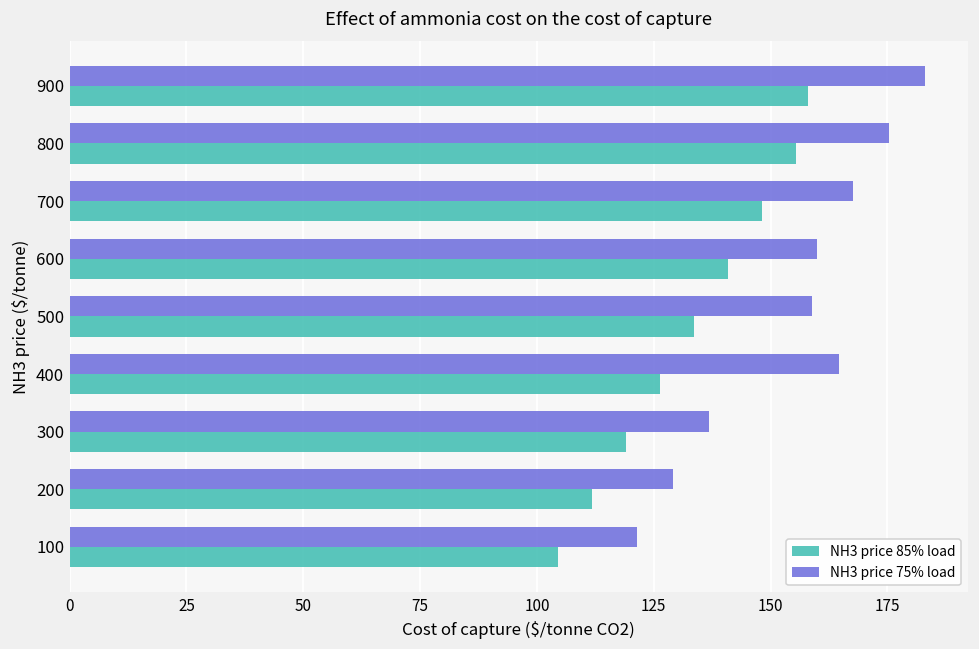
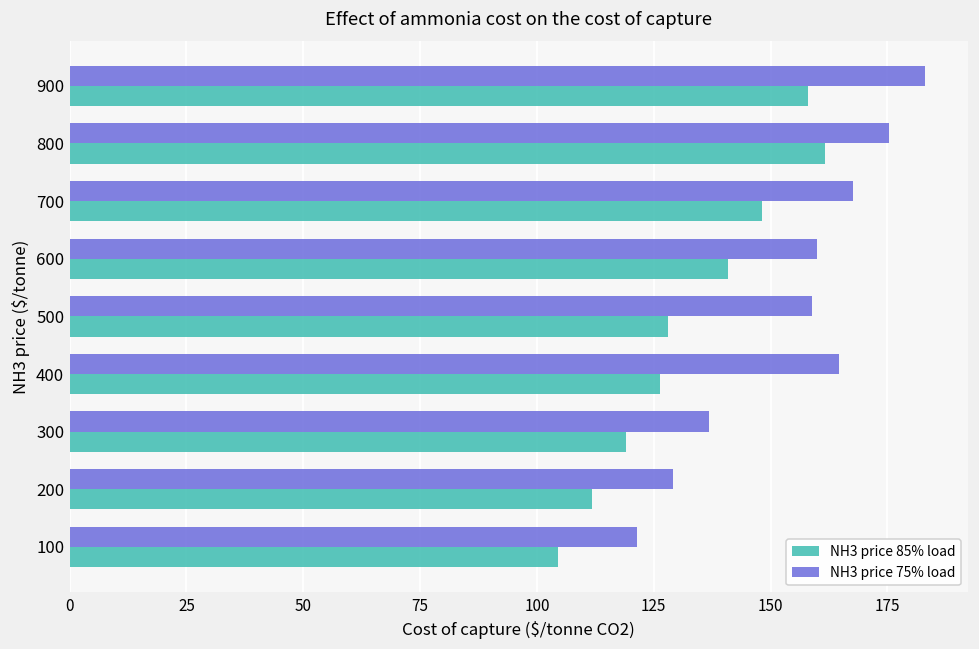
NH3 price 85% load, 800: 156 -> 162
NH3 price 85% load, 500: 134 -> 128
